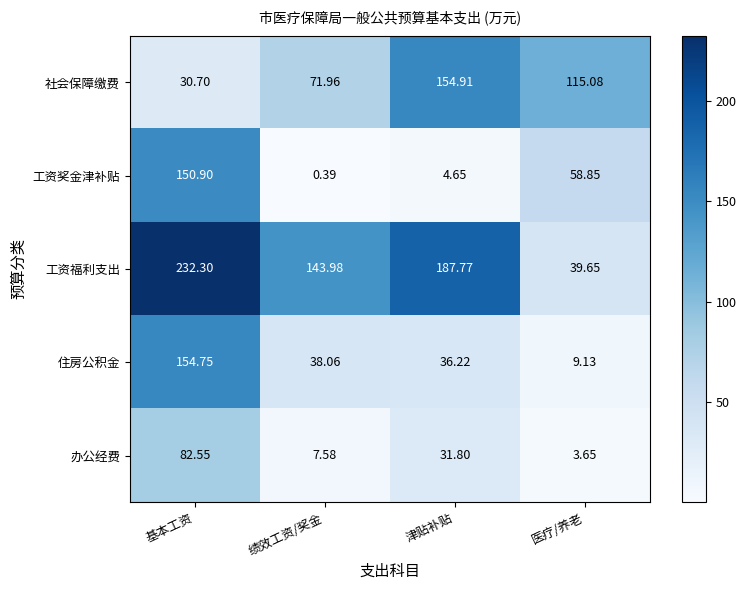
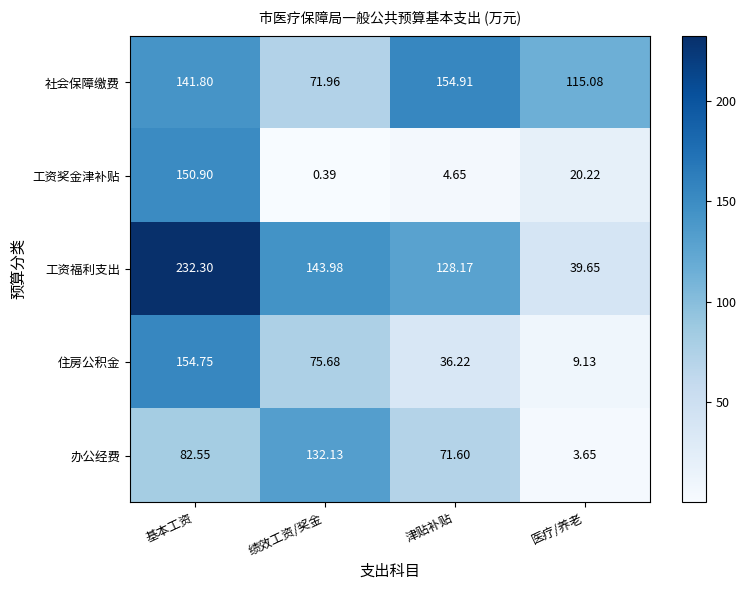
社会保障缴费, 基本工资: 30.70 -> 141.80
工资奖金津补贴, 医疗/养老: 58.85 -> 20.22
工资福利支出, 津贴补贴: 187.77 -> 128.17
住房公积金, 绩效工资/奖金: 38.06 -> 75.68
办公经费, 绩效工资/奖金: 7.58 -> 132.13
办公经费, 津贴补贴: 31.80 -> 71.60
